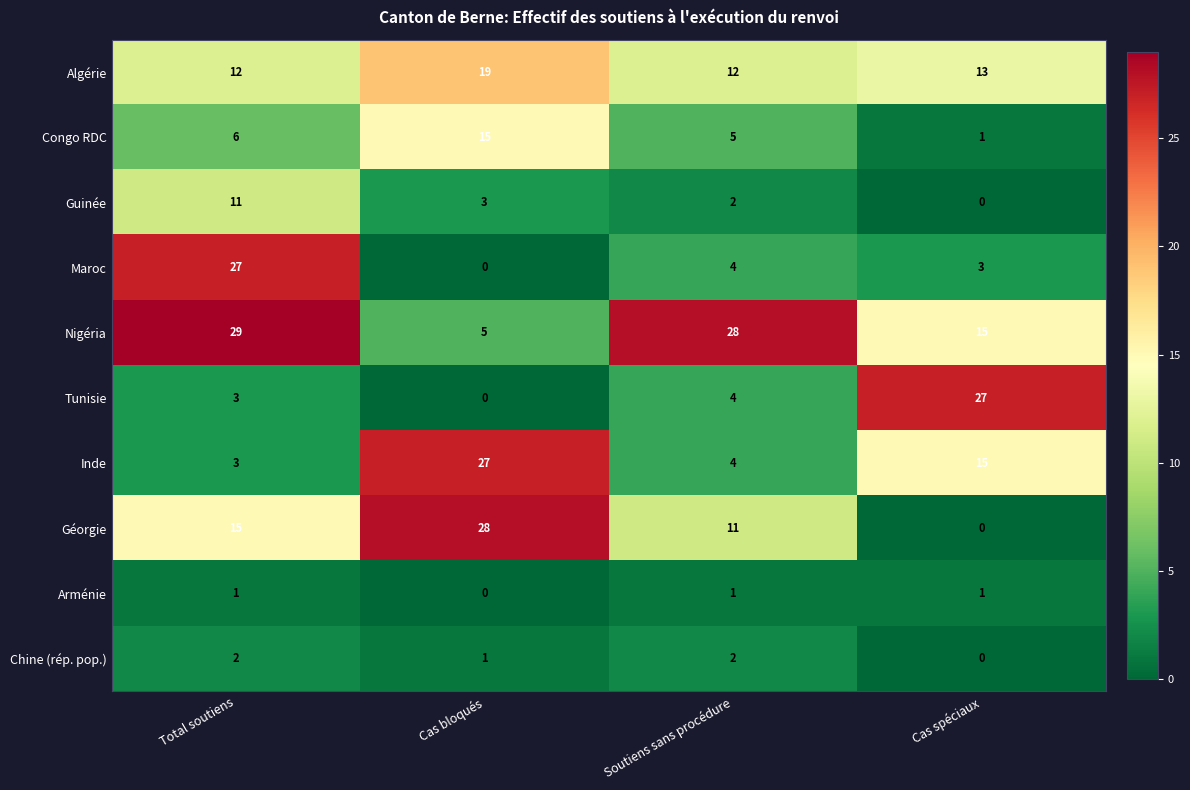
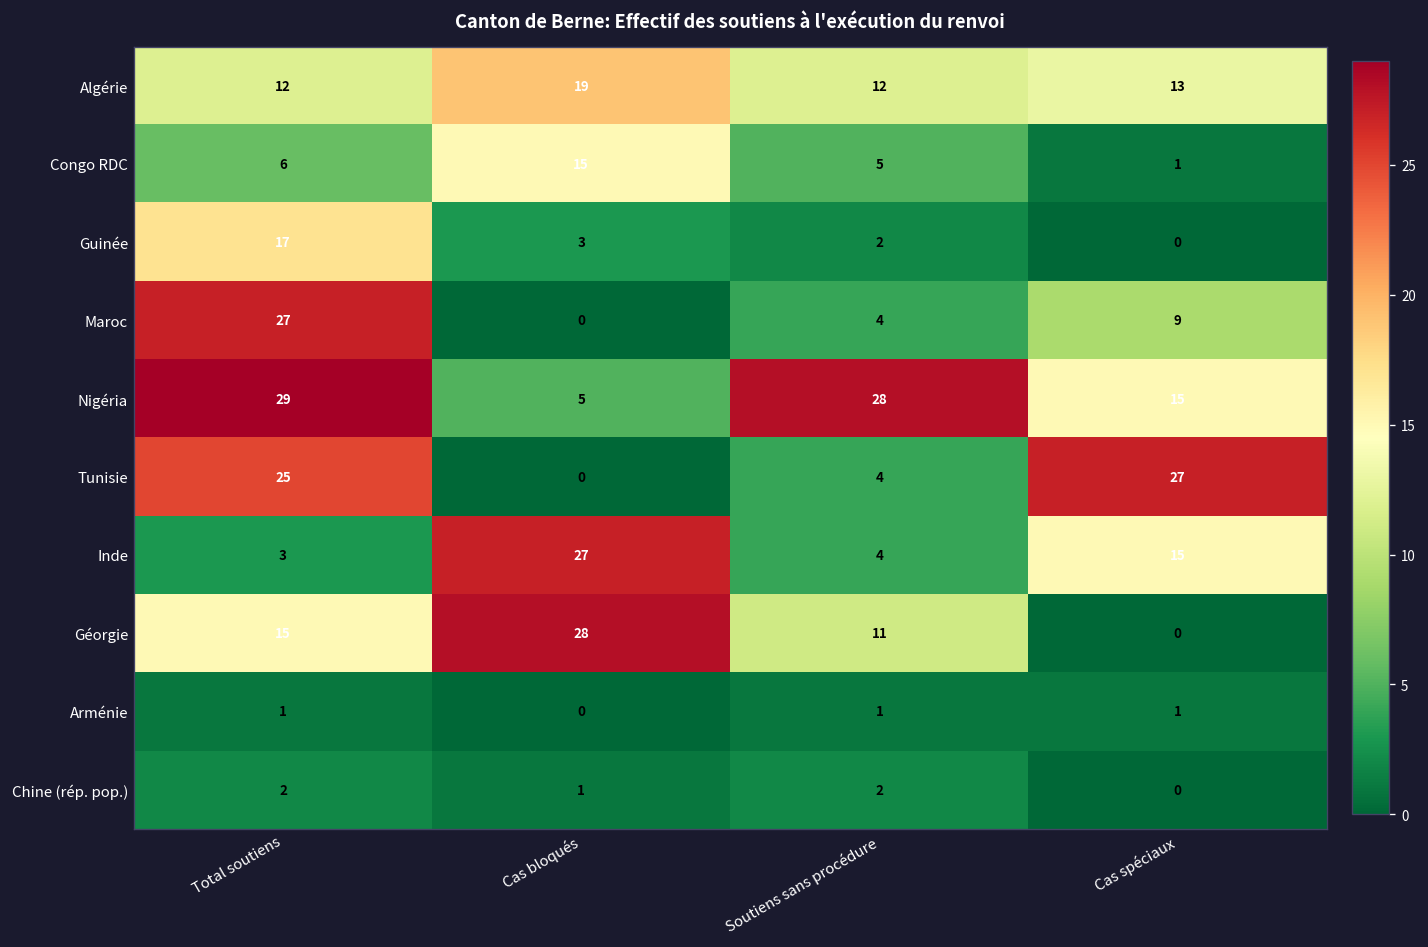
Guinée, Total soutiens: 11 -> 17
Maroc, Cas spéciaux: 3 -> 9
Tunisie, Total soutiens: 3 -> 25
